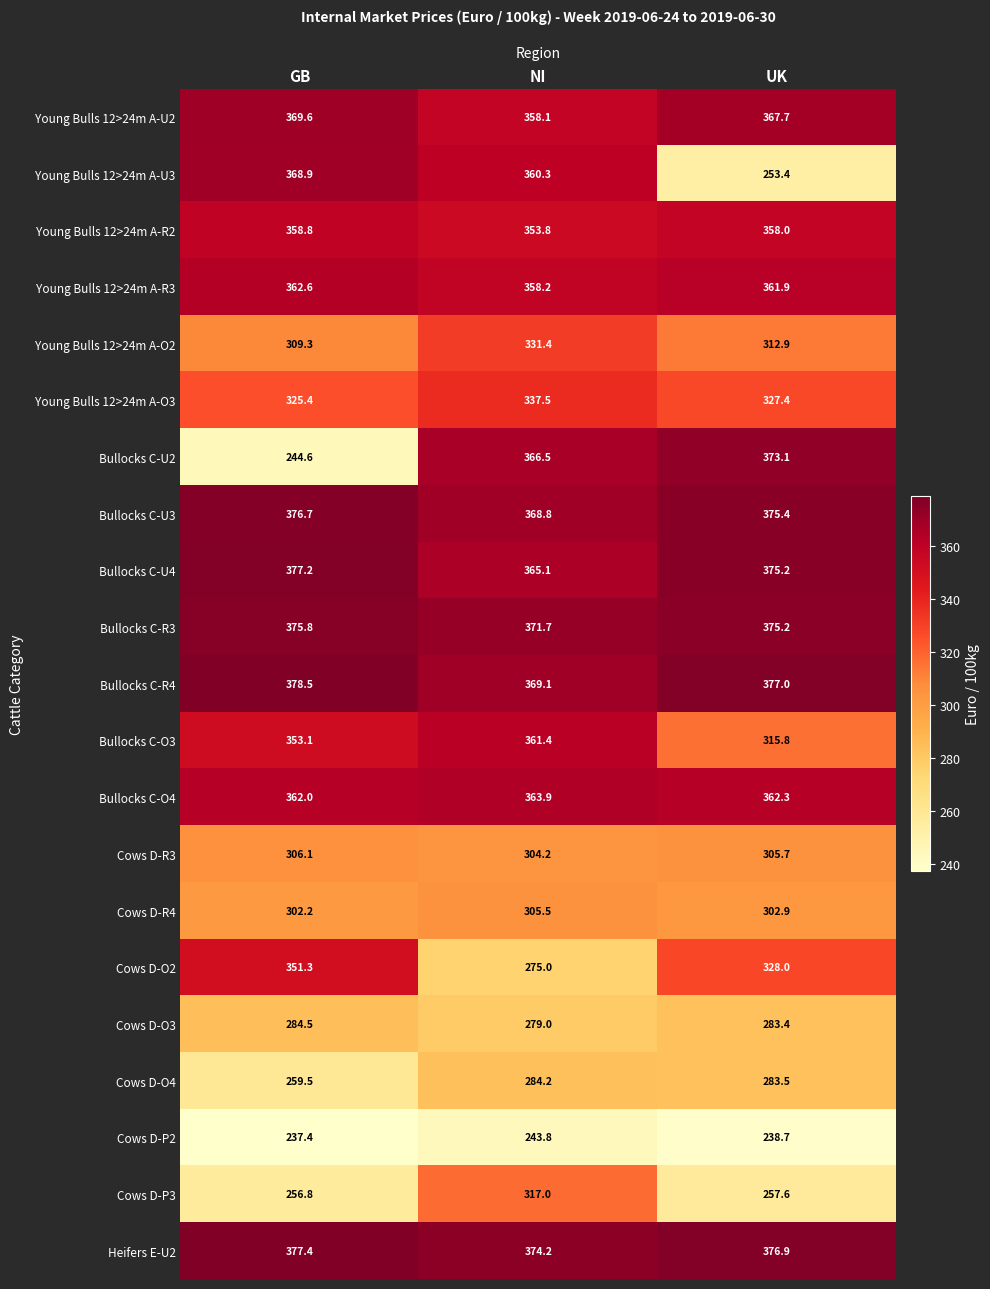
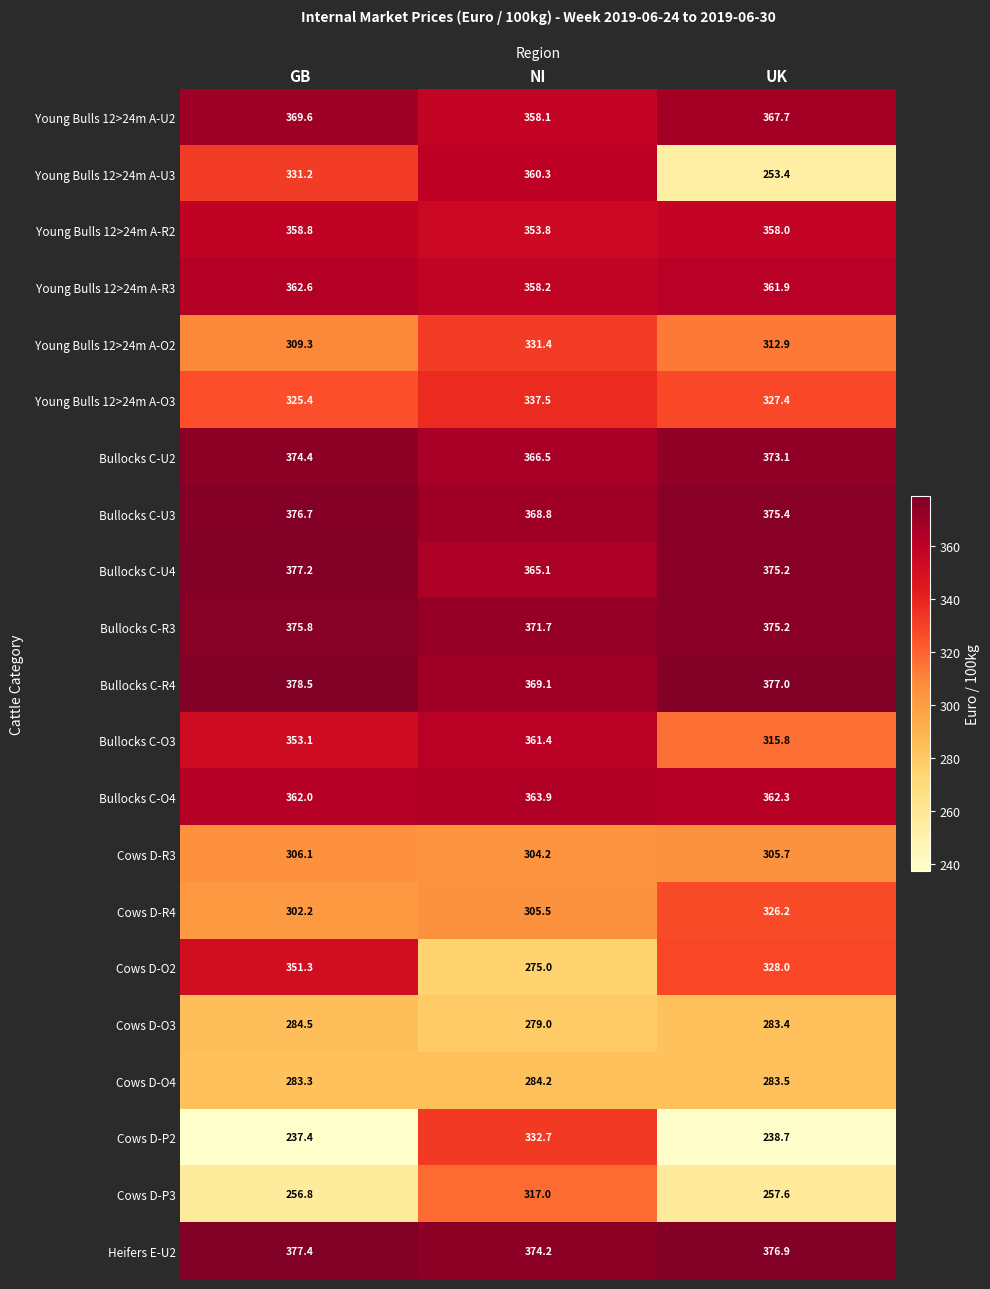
Young Bulls 12>24m A-U3, GB: 368.9 -> 331.2
Bullocks C-U2, GB: 244.6 -> 374.4
Cows D-R4, UK: 302.9 -> 326.2
Cows D-O4, GB: 259.5 -> 283.3
Cows D-P2, NI: 243.8 -> 332.7
